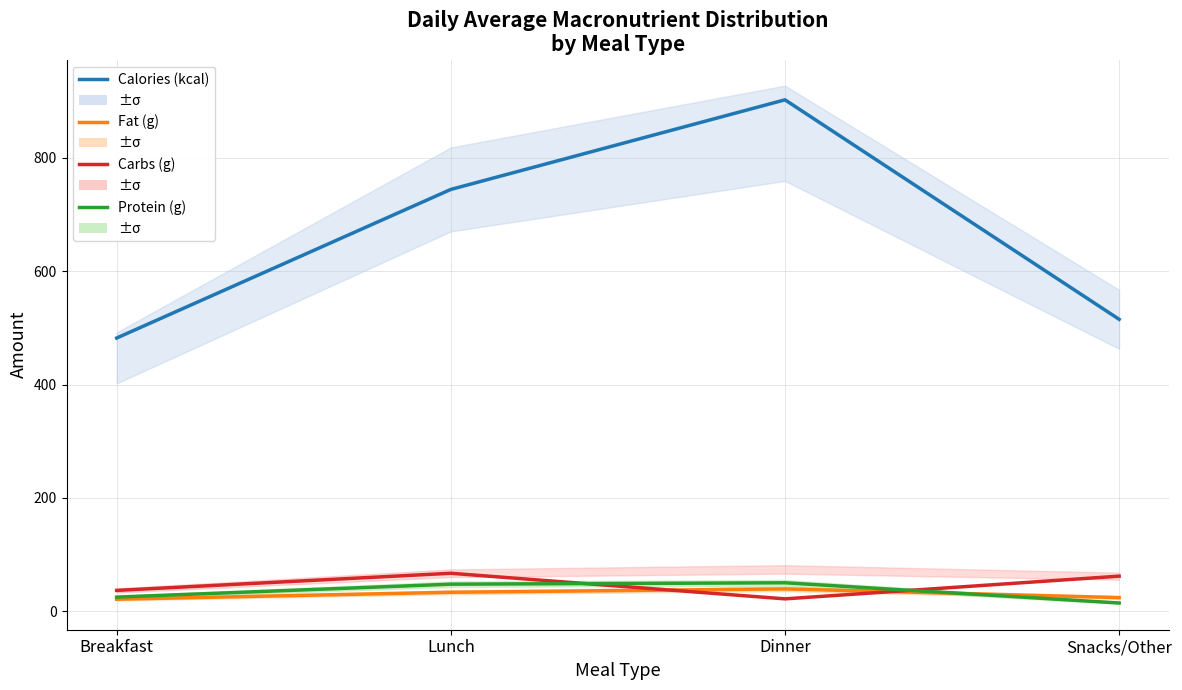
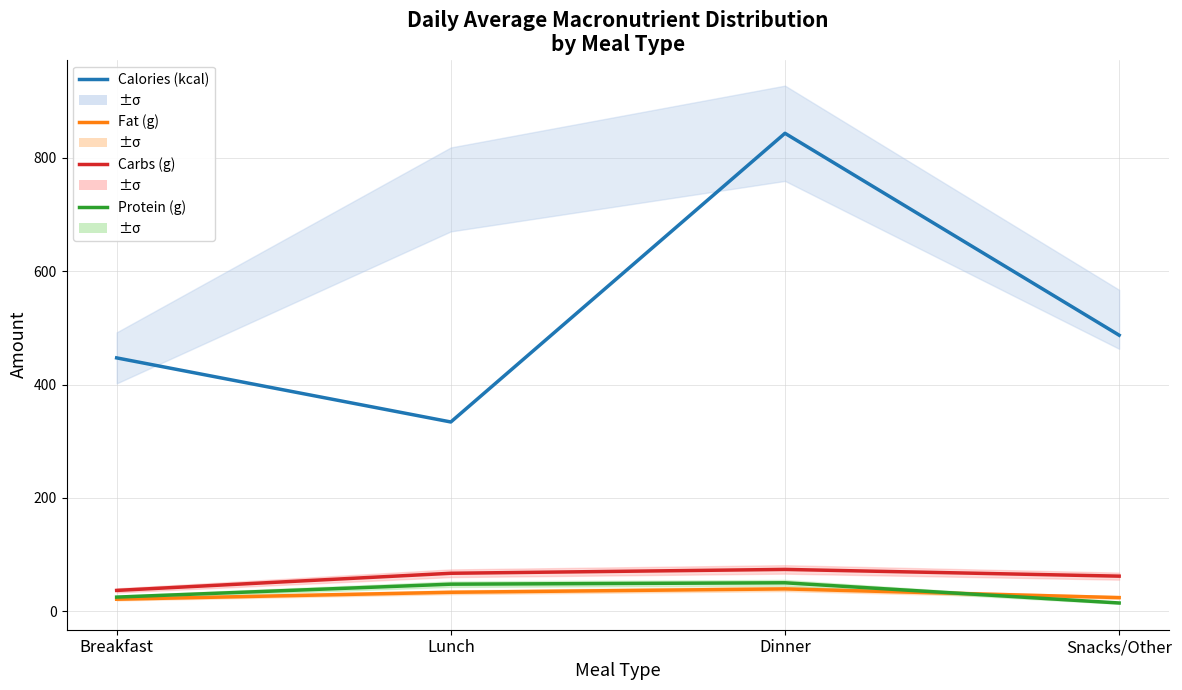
Calories (kcal), Breakfast: 480 -> 450
Calories (kcal), Lunch: 740 -> 330
Calories (kcal), Dinner: 900 -> 840
Carbs (g), Dinner: 20 -> 70
Calories (kcal), Snacks/Other: 520 -> 490
